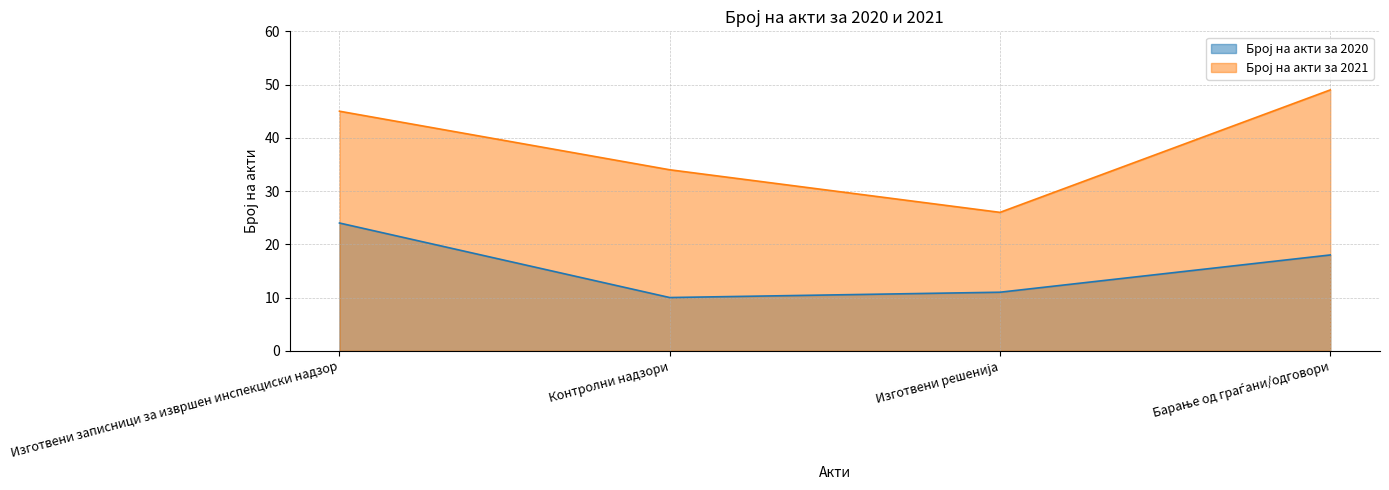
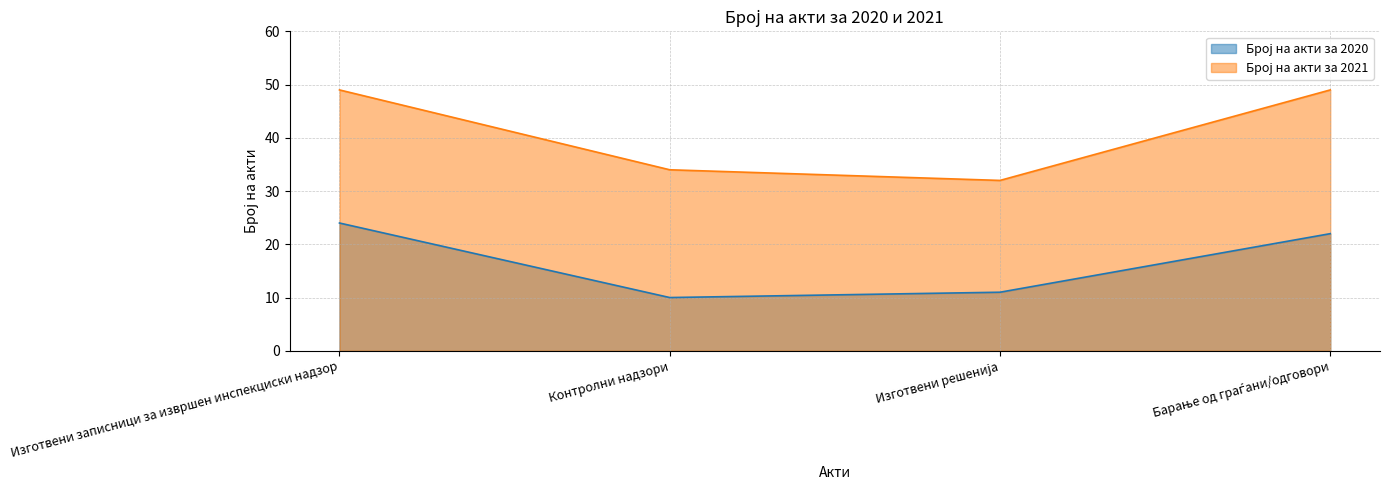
Број на акти за 2021, Изготвени записници за извршен инспекциски надзор: 45 -> 49
Број на акти за 2021, Изготвени решенија: 26 -> 32
Број на акти за 2020, Барање од граѓани/одговори: 18 -> 22
